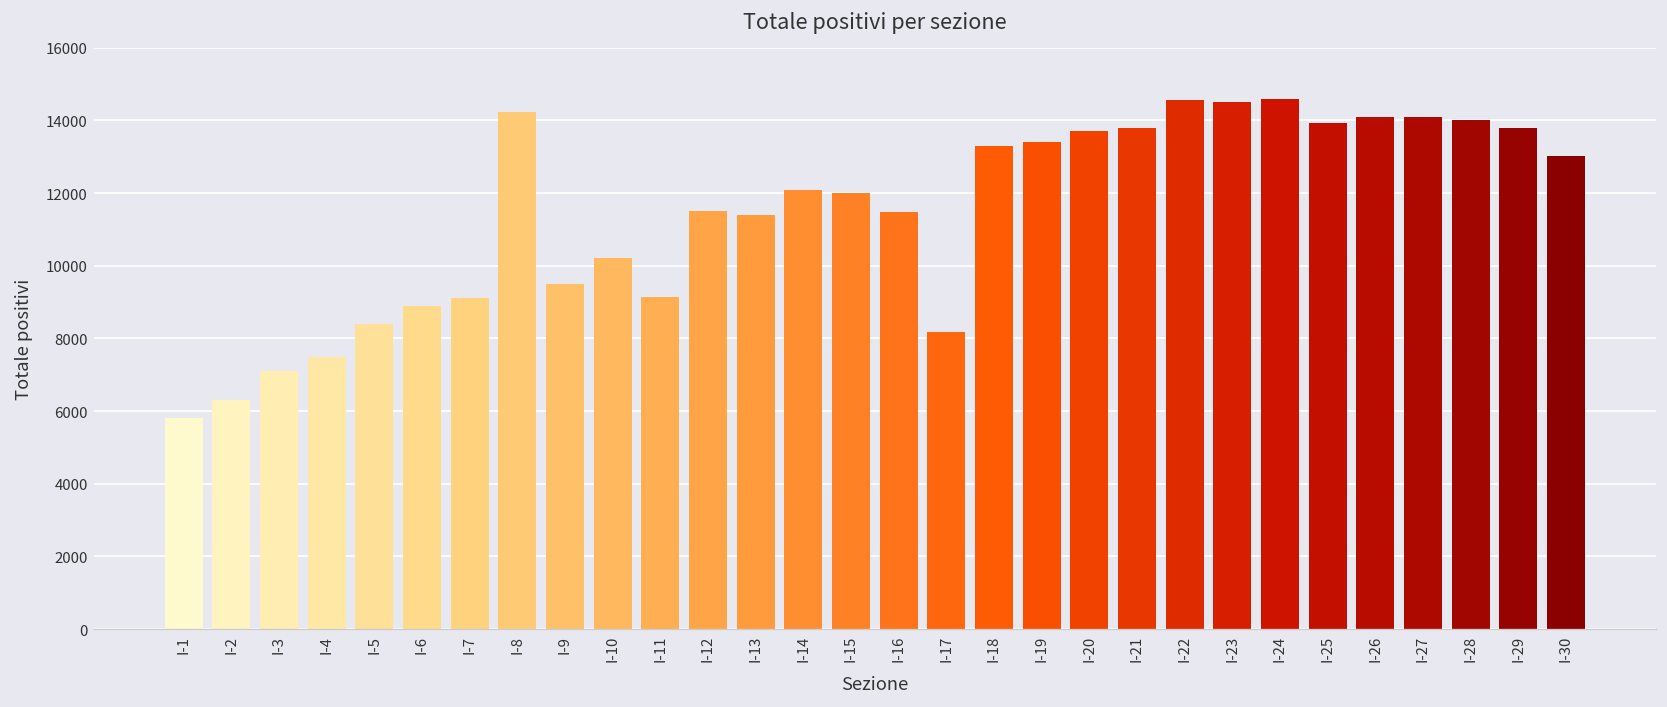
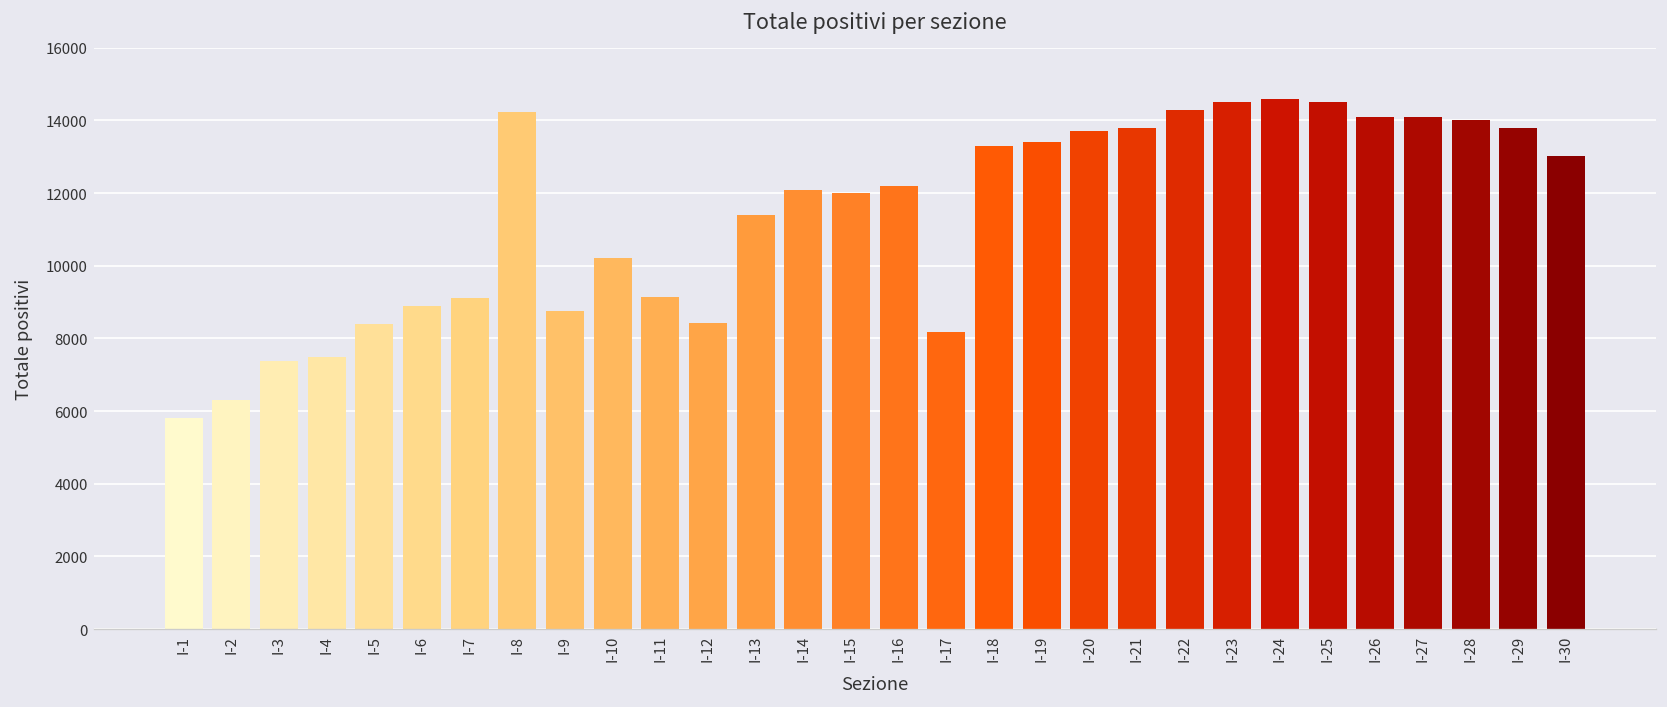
I-3: 7100 -> 7400
I-9: 9500 -> 8800
I-12: 11500 -> 8400
I-16: 11500 -> 12200
I-22: 14600 -> 14300
I-25: 13900 -> 14500
